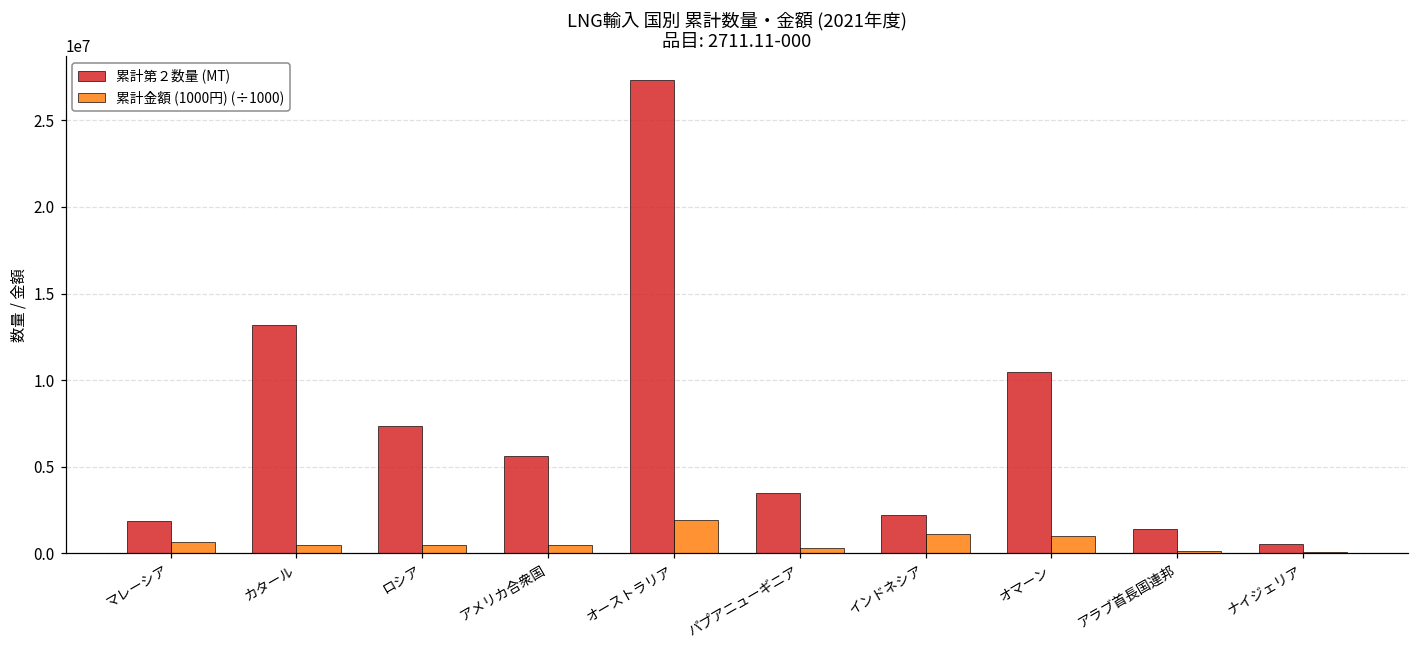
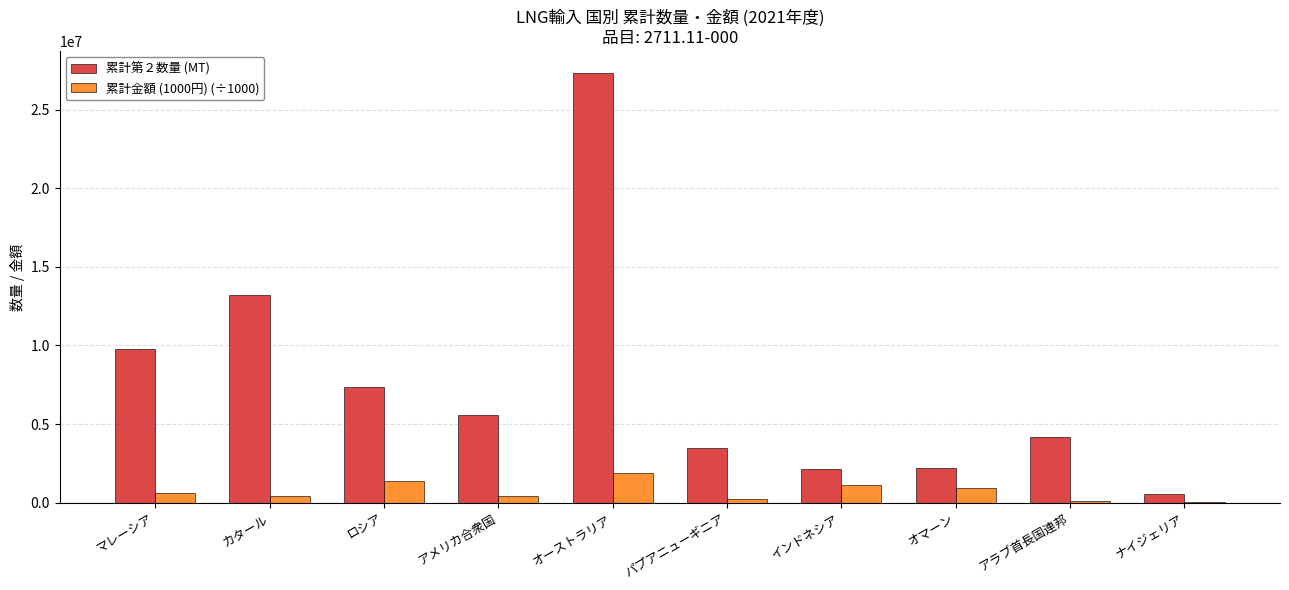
累計第２数量 (MT), マレーシア: 1800000 -> 9800000
累計金額 (1000円) (÷1000), ロシア: 500000 -> 1400000
累計第２数量 (MT), オマーン: 10400000 -> 2200000
累計第２数量 (MT), アラブ首長国連邦: 1400000 -> 4200000
